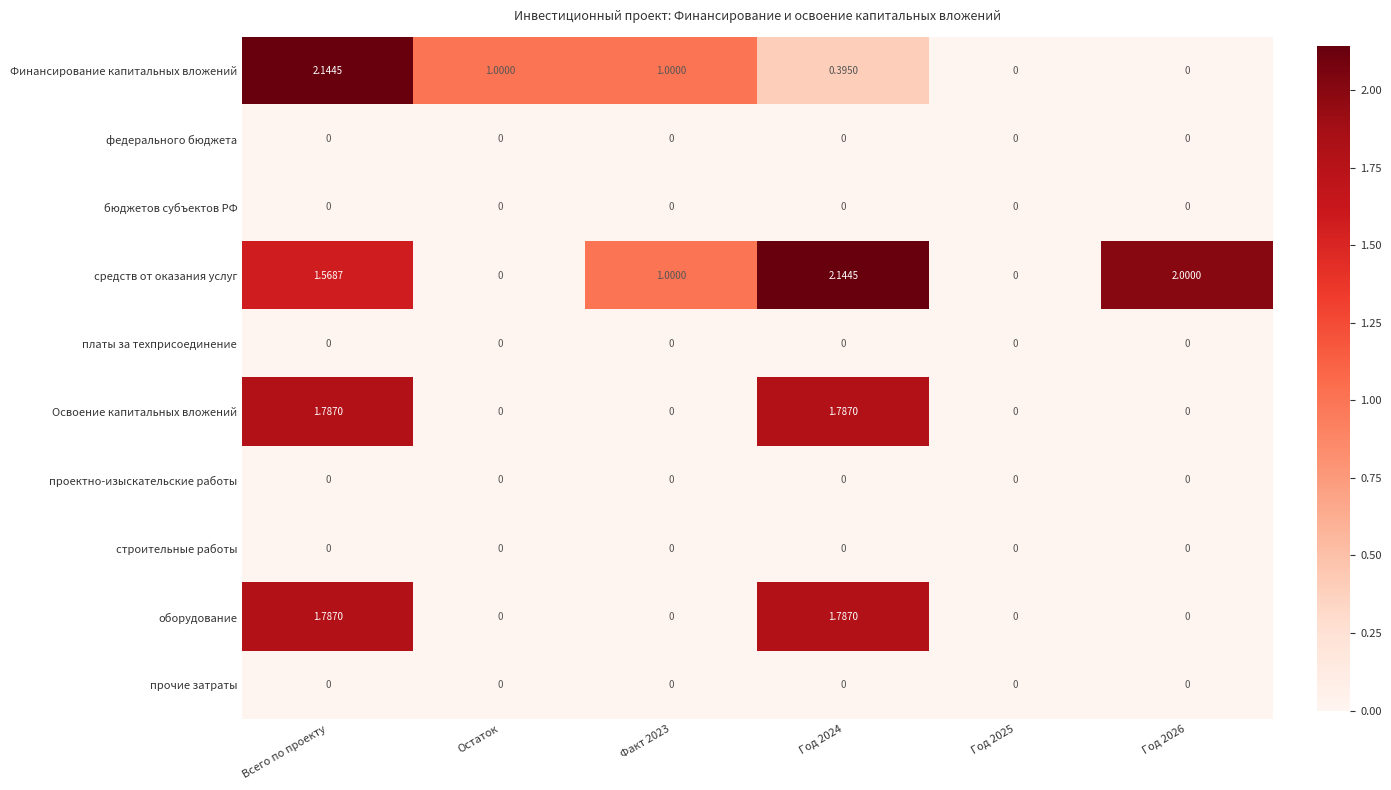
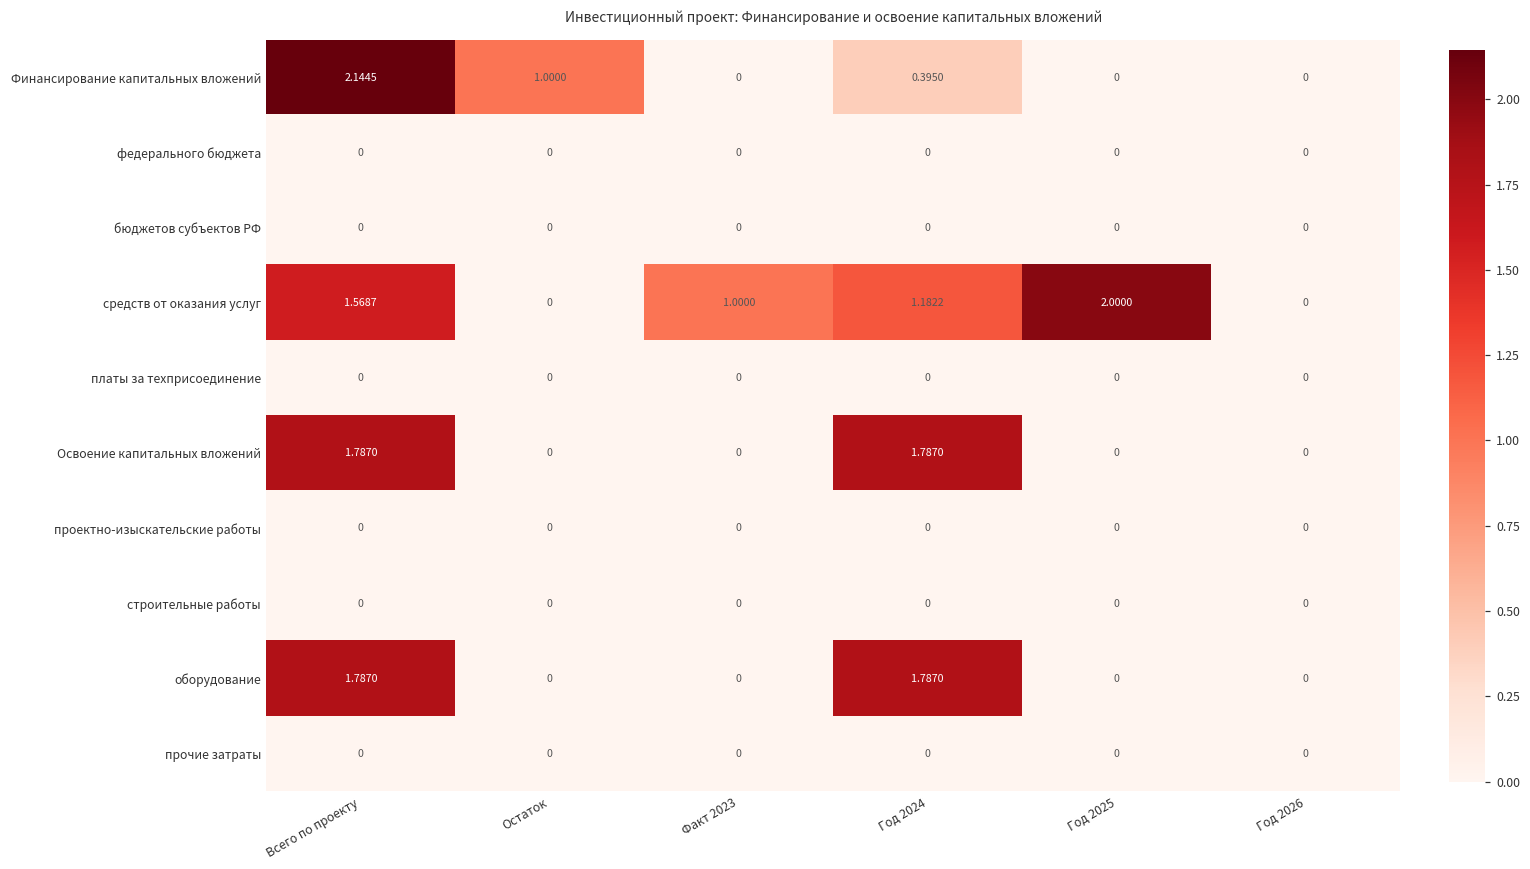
Финансирование капитальных вложений, Факт 2023: 1.0000 -> 0
средств от оказания услуг, Год 2024: 2.1445 -> 1.1822
средств от оказания услуг, Год 2025: 0 -> 2.0000
средств от оказания услуг, Год 2026: 2.0000 -> 0
